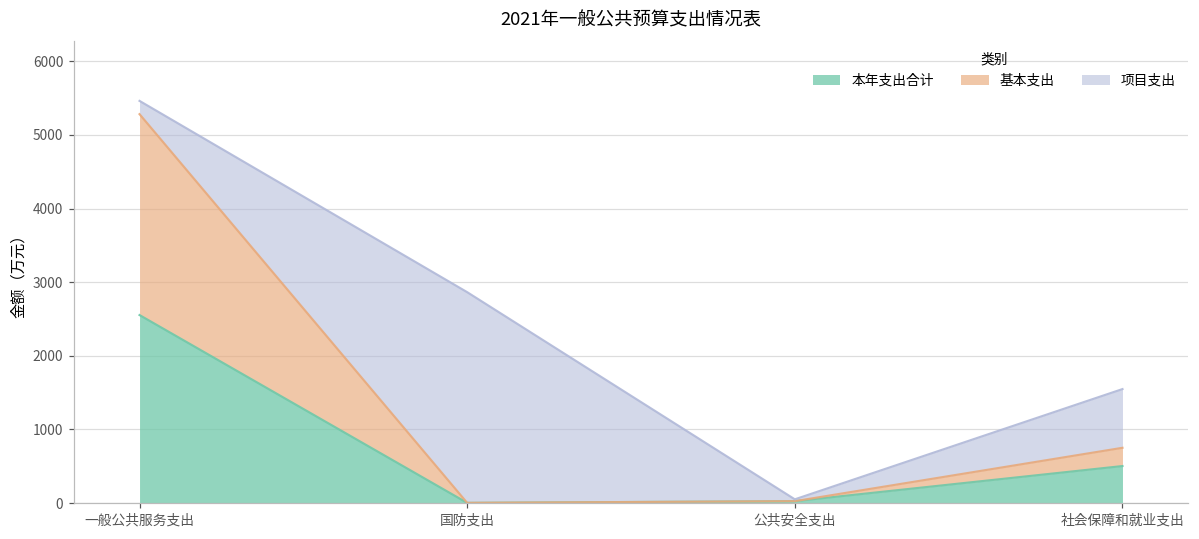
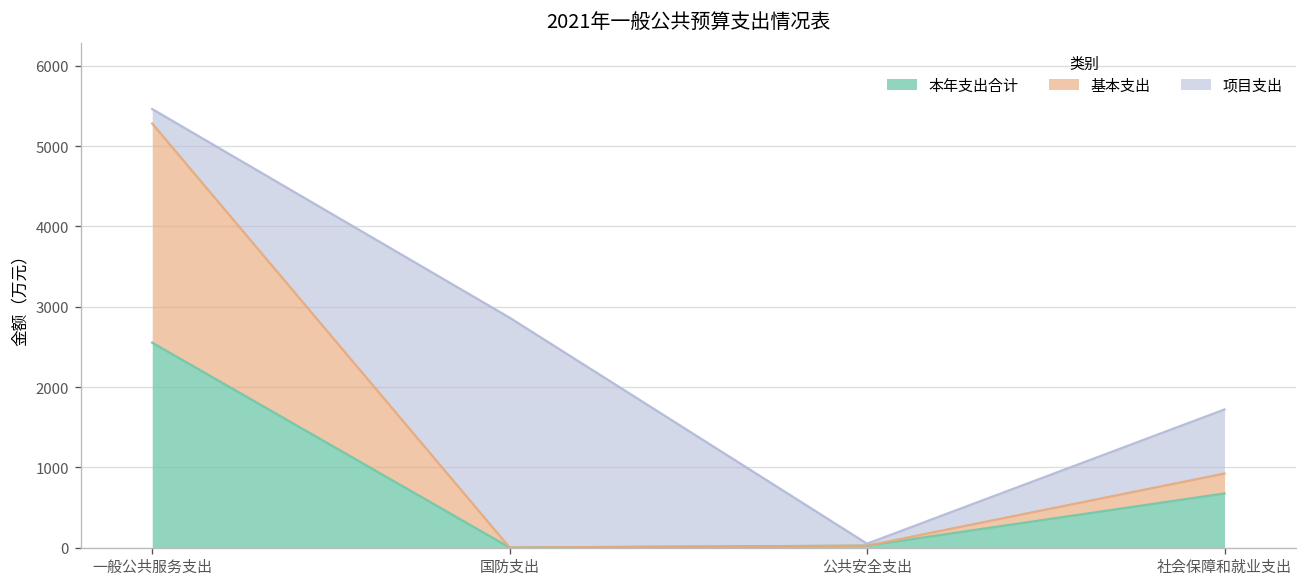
本年支出合计, 社会保障和就业支出: 500 -> 700
